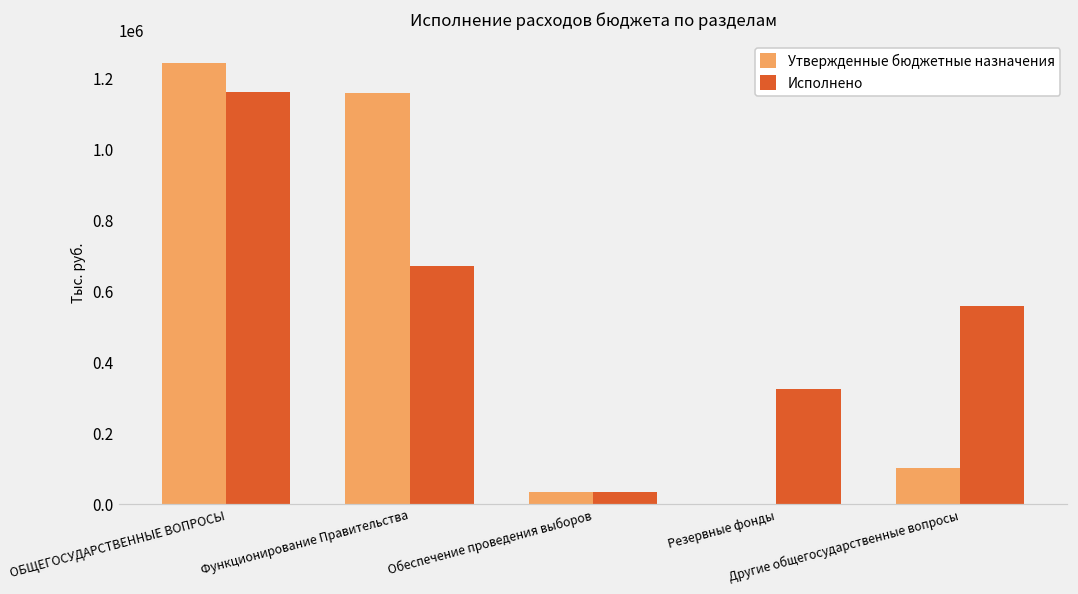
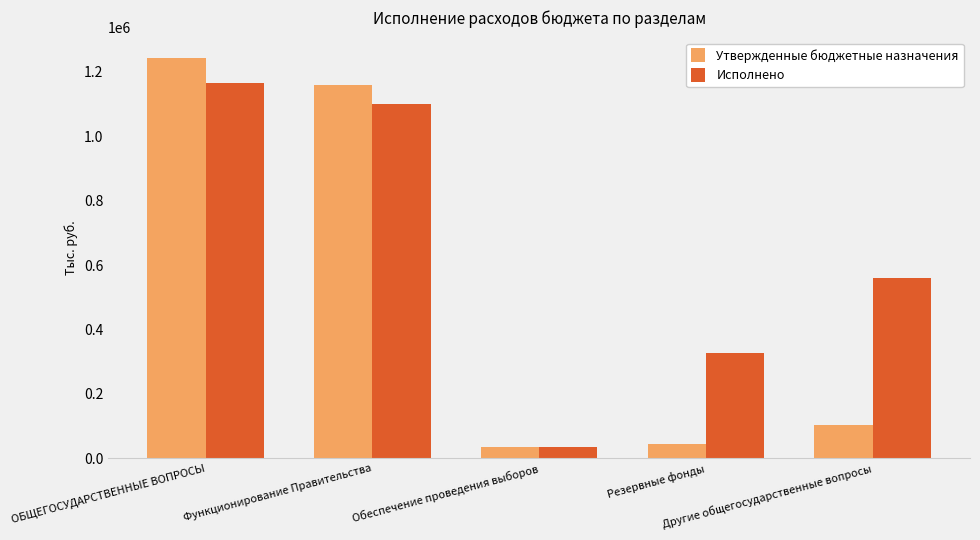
Исполнено, Функционирование Правительства: 670000 -> 1100000
Утвержденные бюджетные назначения, Резервные фонды: 0 -> 40000
